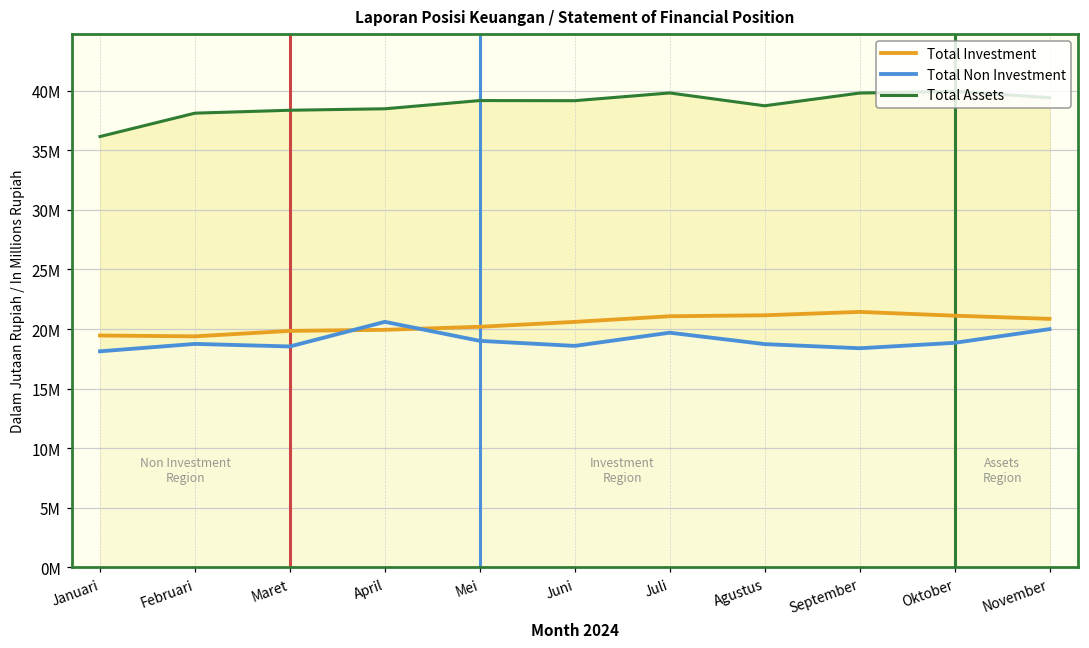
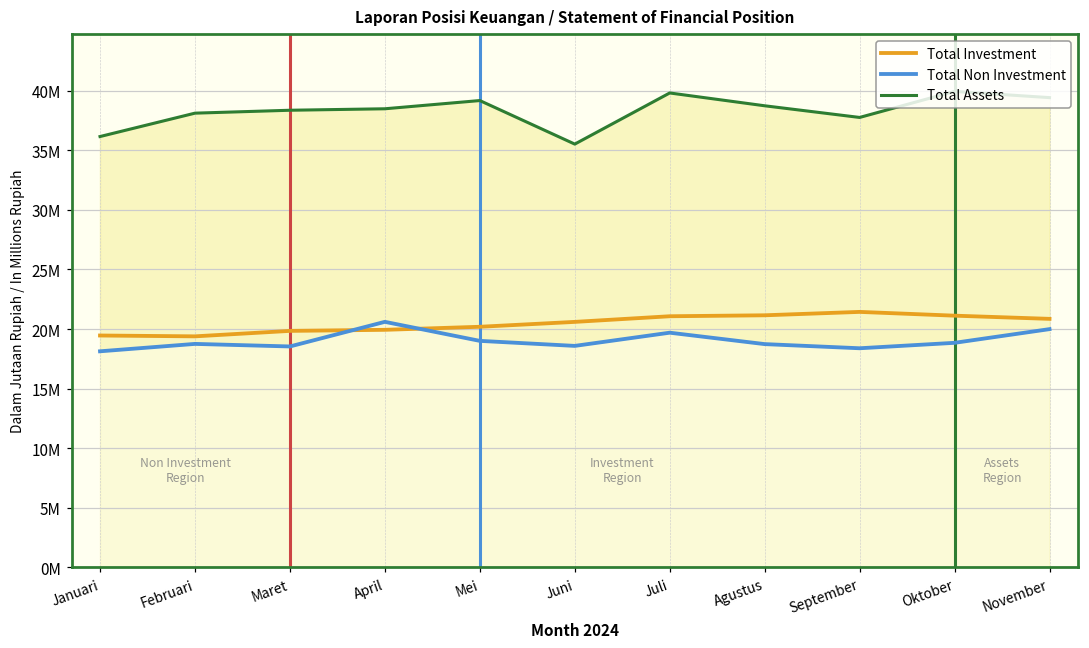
Total Assets, Juni: 39200000 -> 35500000
Total Assets, September: 39800000 -> 37800000
